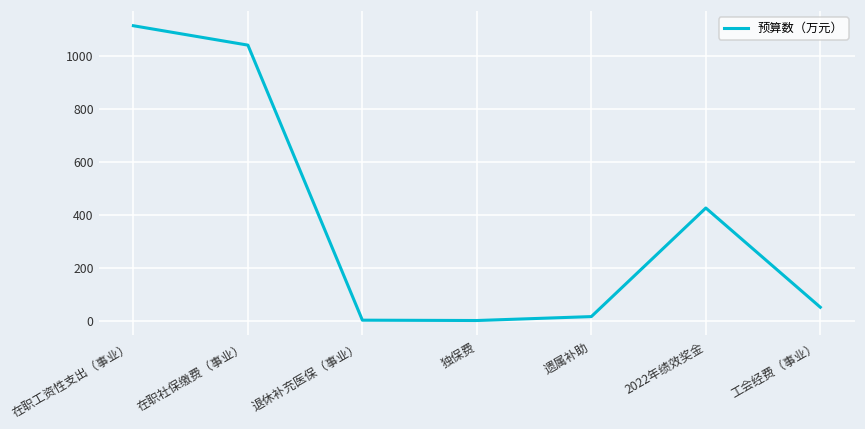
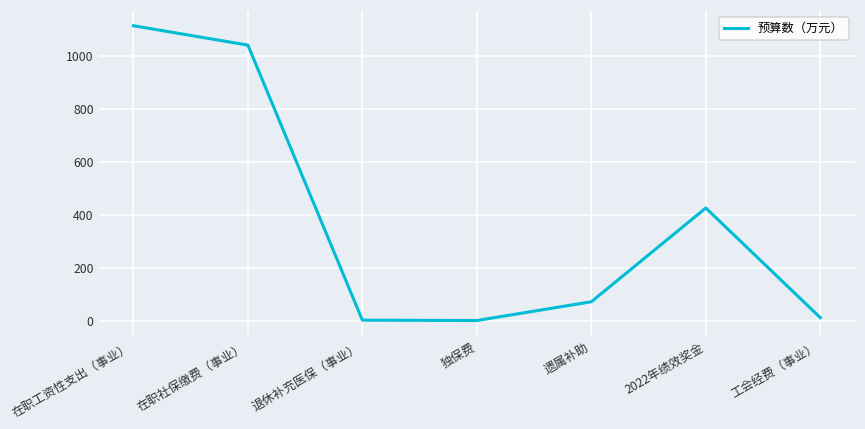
遗属补助: 20 -> 70
工会经费（事业）: 50 -> 10
